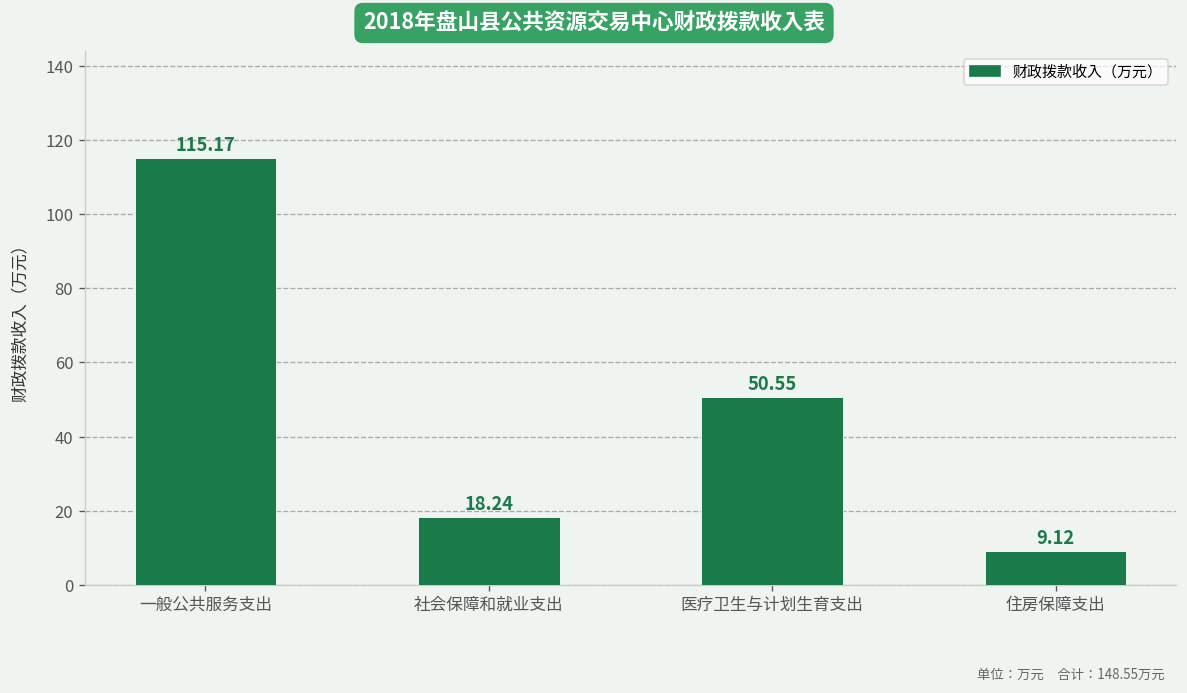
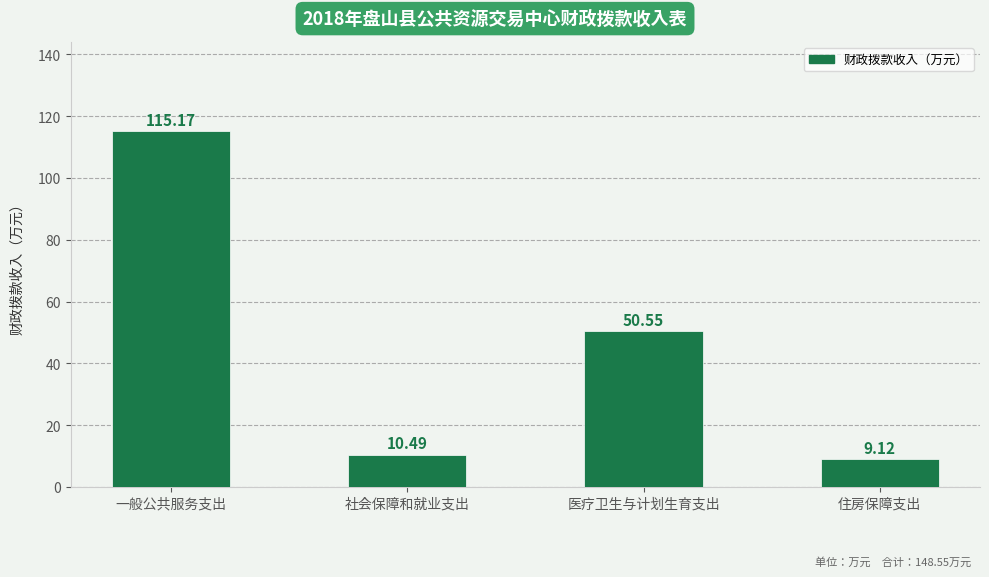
社会保障和就业支出: 18.24 -> 10.49
